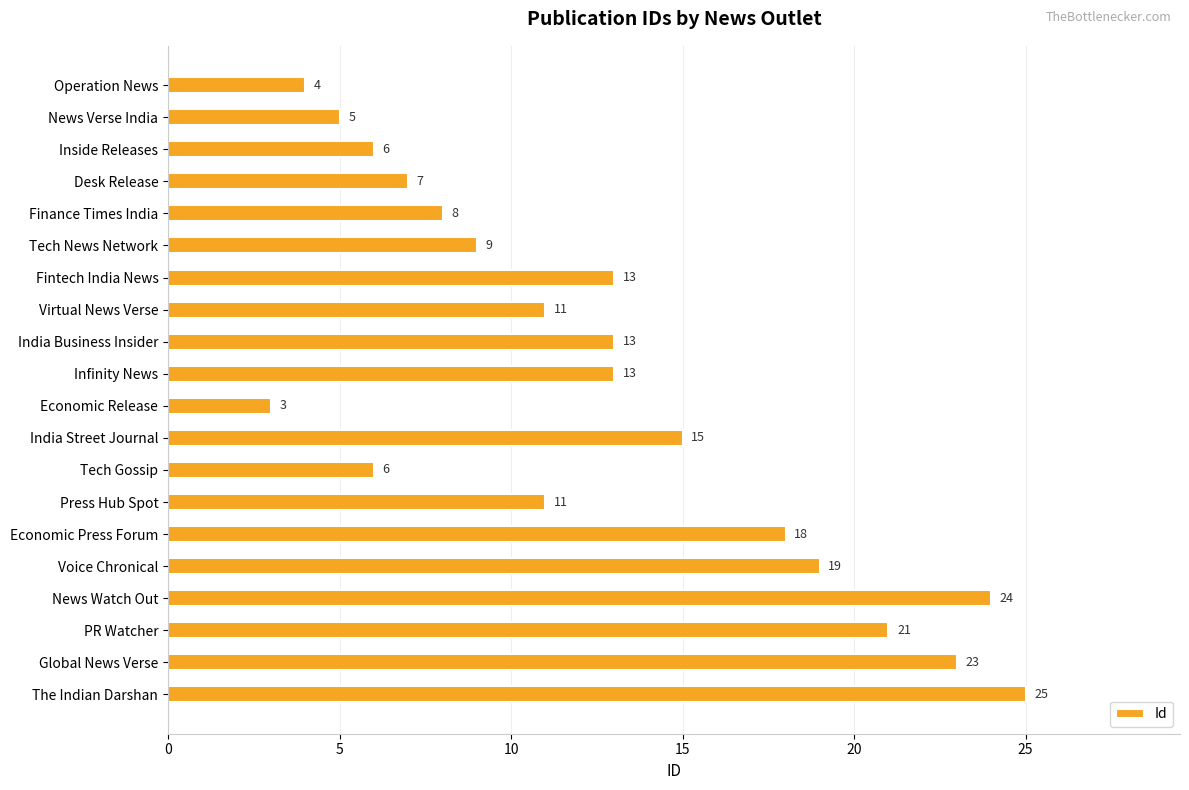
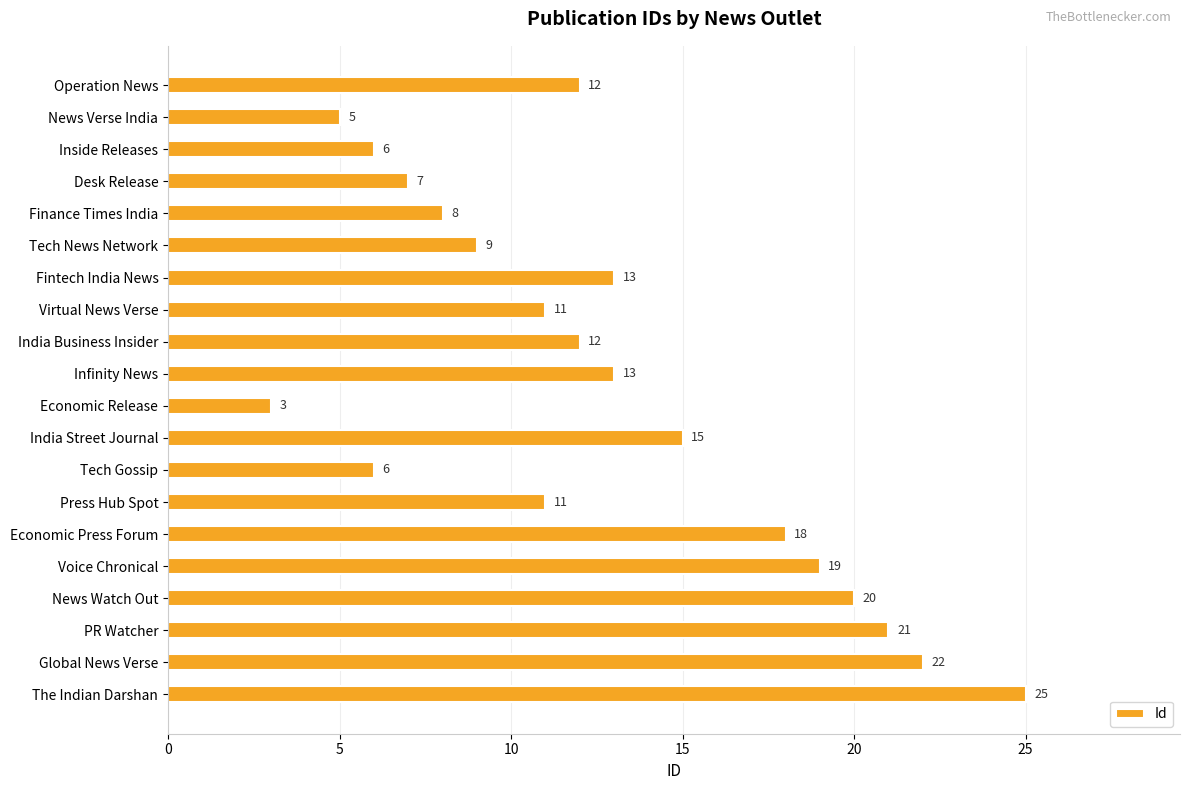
Operation News: 4 -> 12
India Business Insider: 13 -> 12
News Watch Out: 24 -> 20
Global News Verse: 23 -> 22
